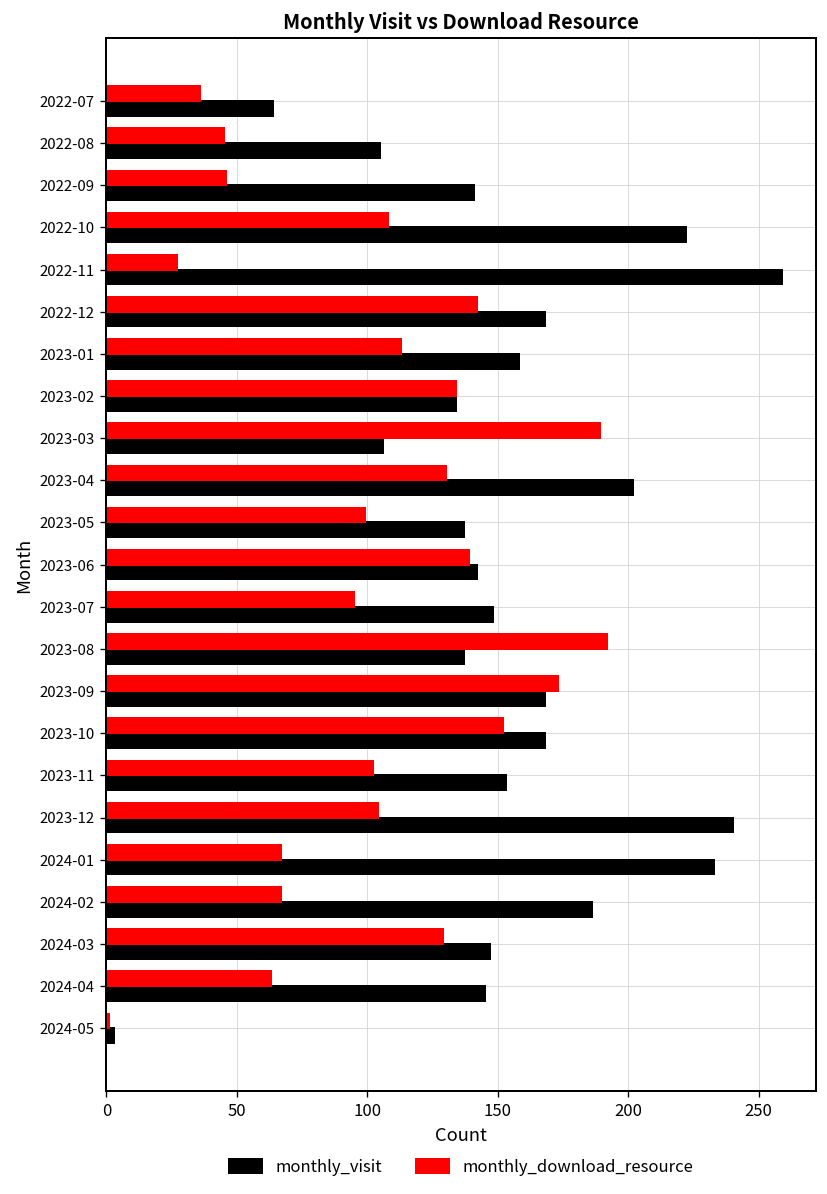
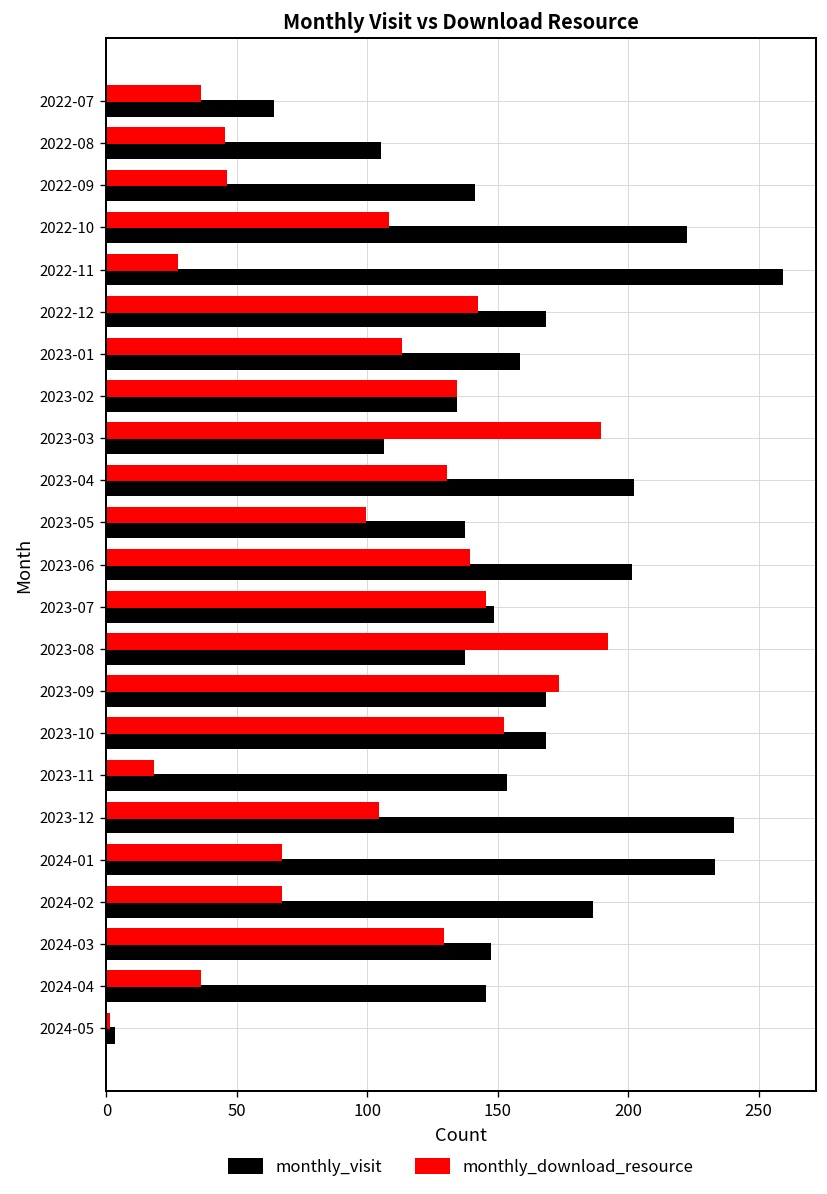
monthly_visit, 2023-06: 142 -> 201
monthly_download_resource, 2023-07: 95 -> 145
monthly_download_resource, 2023-11: 102 -> 18
monthly_download_resource, 2024-04: 63 -> 36
